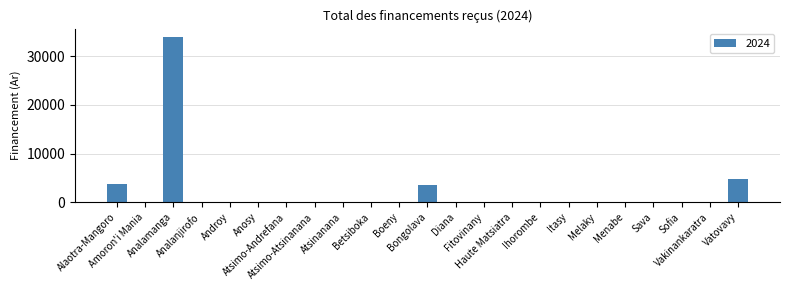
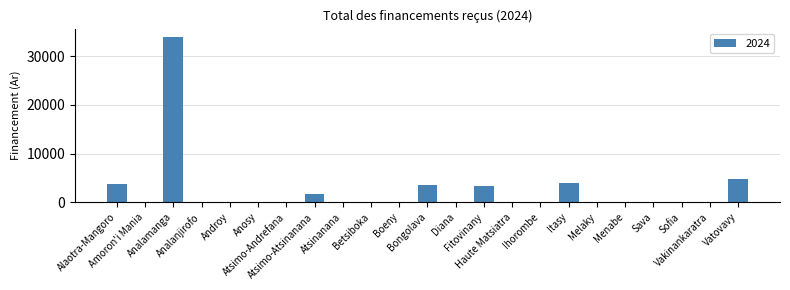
Atsimo-Atsinanana: 0 -> 2000
Fitovinany: 0 -> 3000
Itasy: 0 -> 4000
